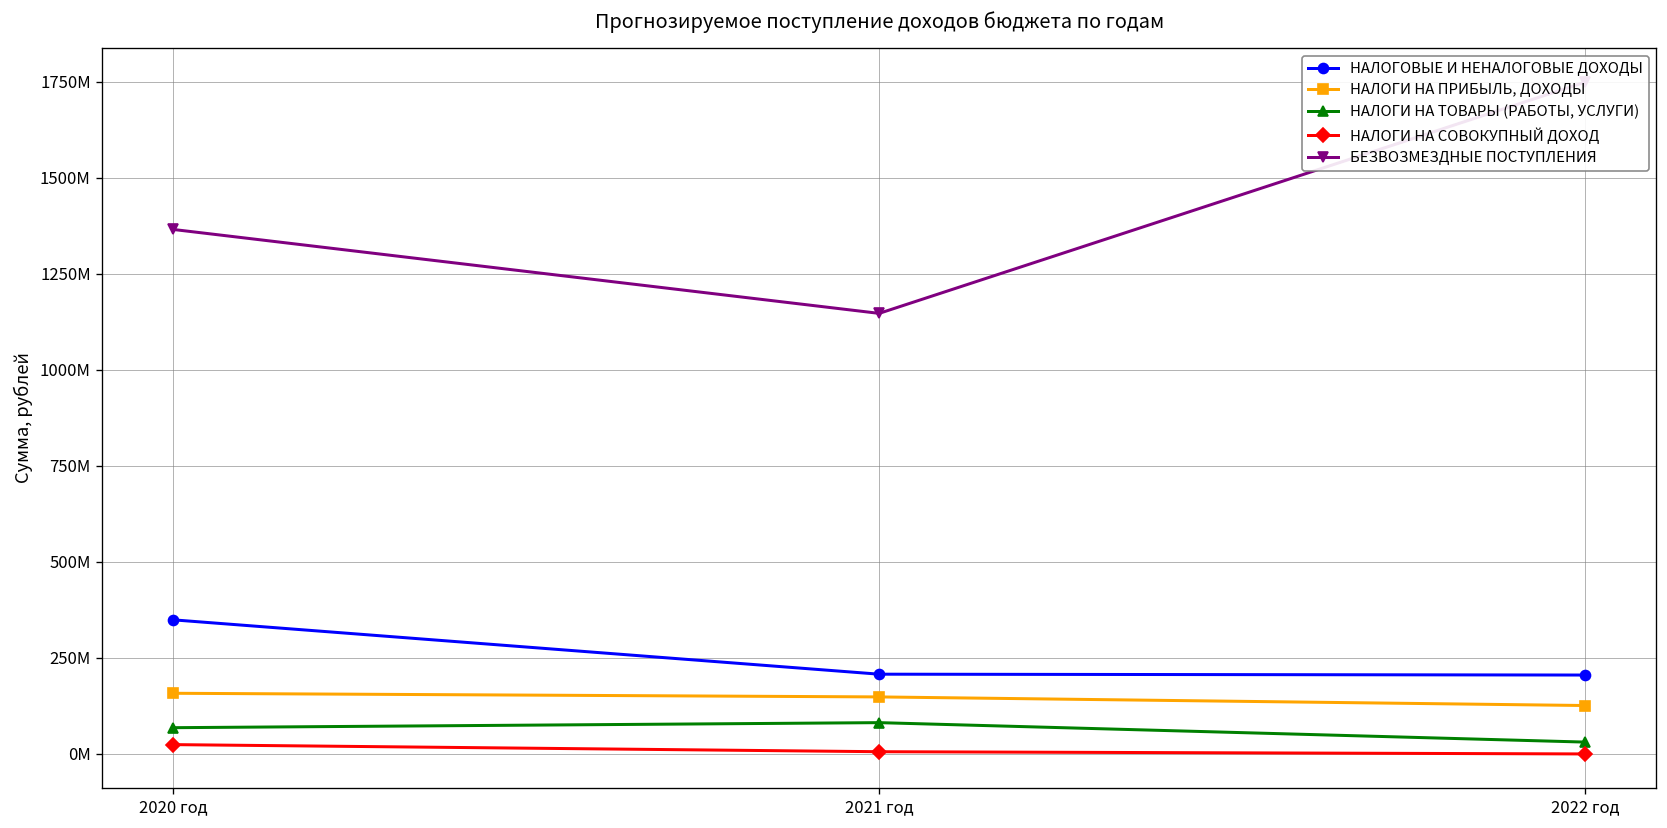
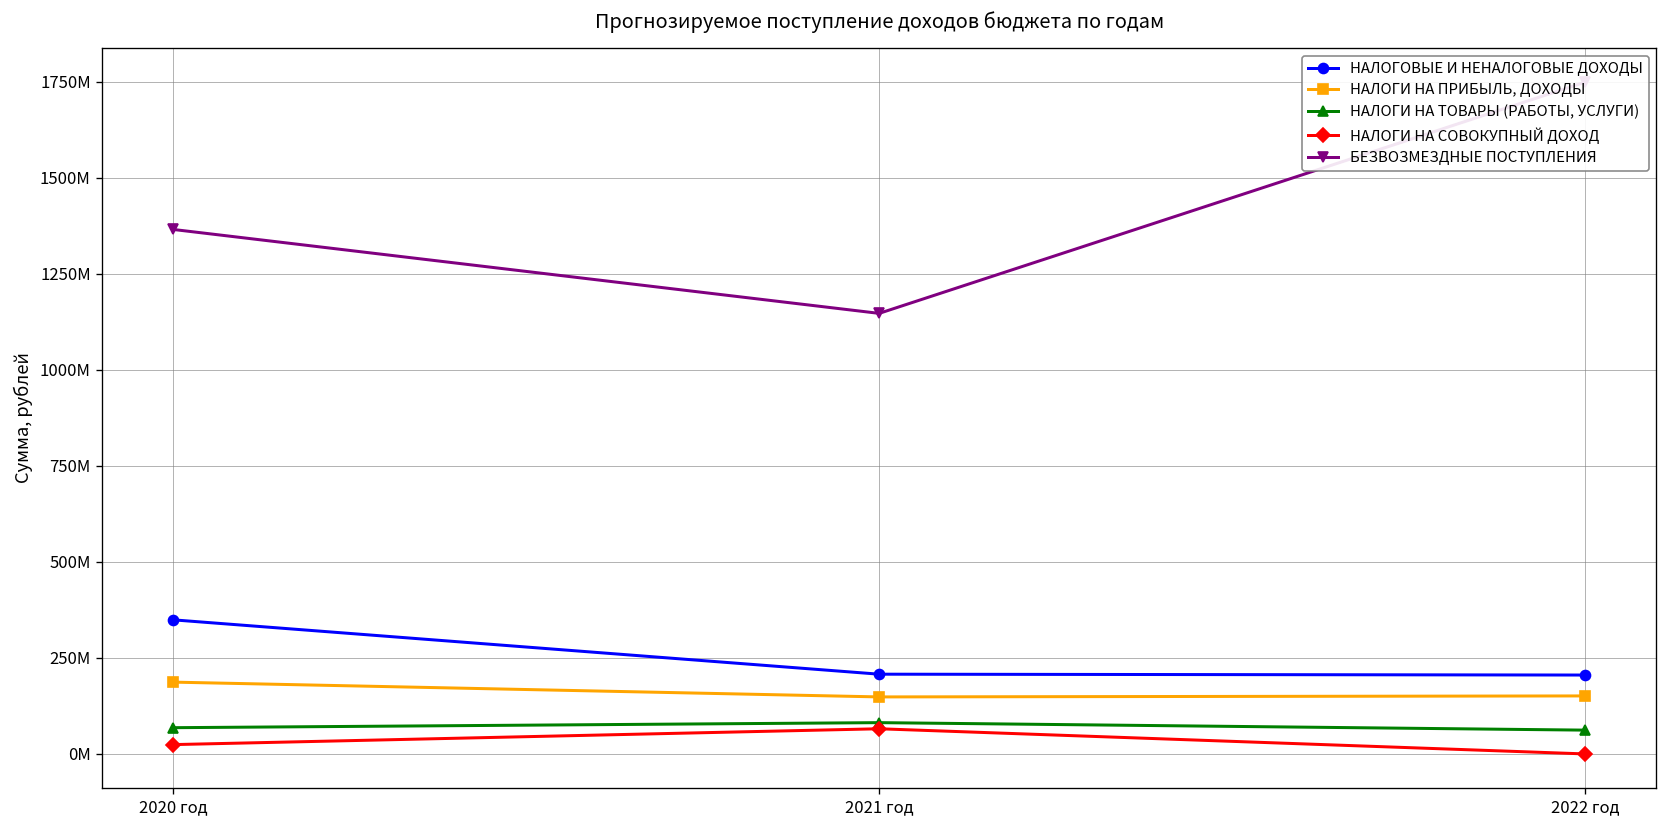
НАЛОГИ НА ПРИБЫЛЬ, ДОХОДЫ, 2020 год: 160000000 -> 190000000
НАЛОГИ НА СОВОКУПНЫЙ ДОХОД, 2021 год: 10000000 -> 70000000
НАЛОГИ НА ПРИБЫЛЬ, ДОХОДЫ, 2022 год: 130000000 -> 150000000
НАЛОГИ НА ТОВАРЫ (РАБОТЫ, УСЛУГИ), 2022 год: 30000000 -> 60000000
